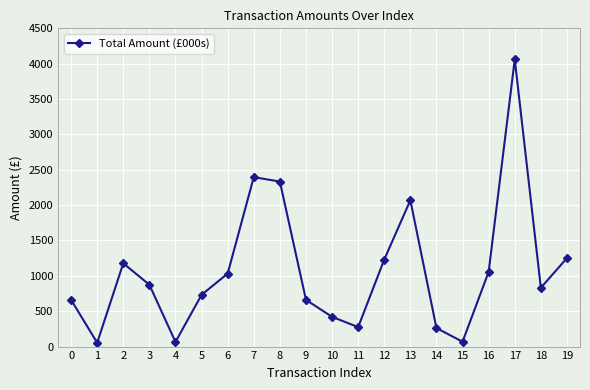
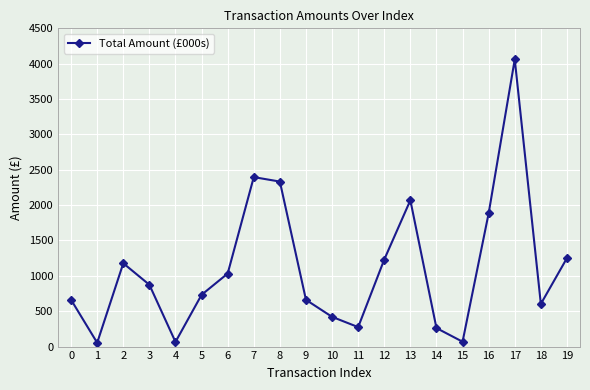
16: 1100 -> 1900
18: 800 -> 600
